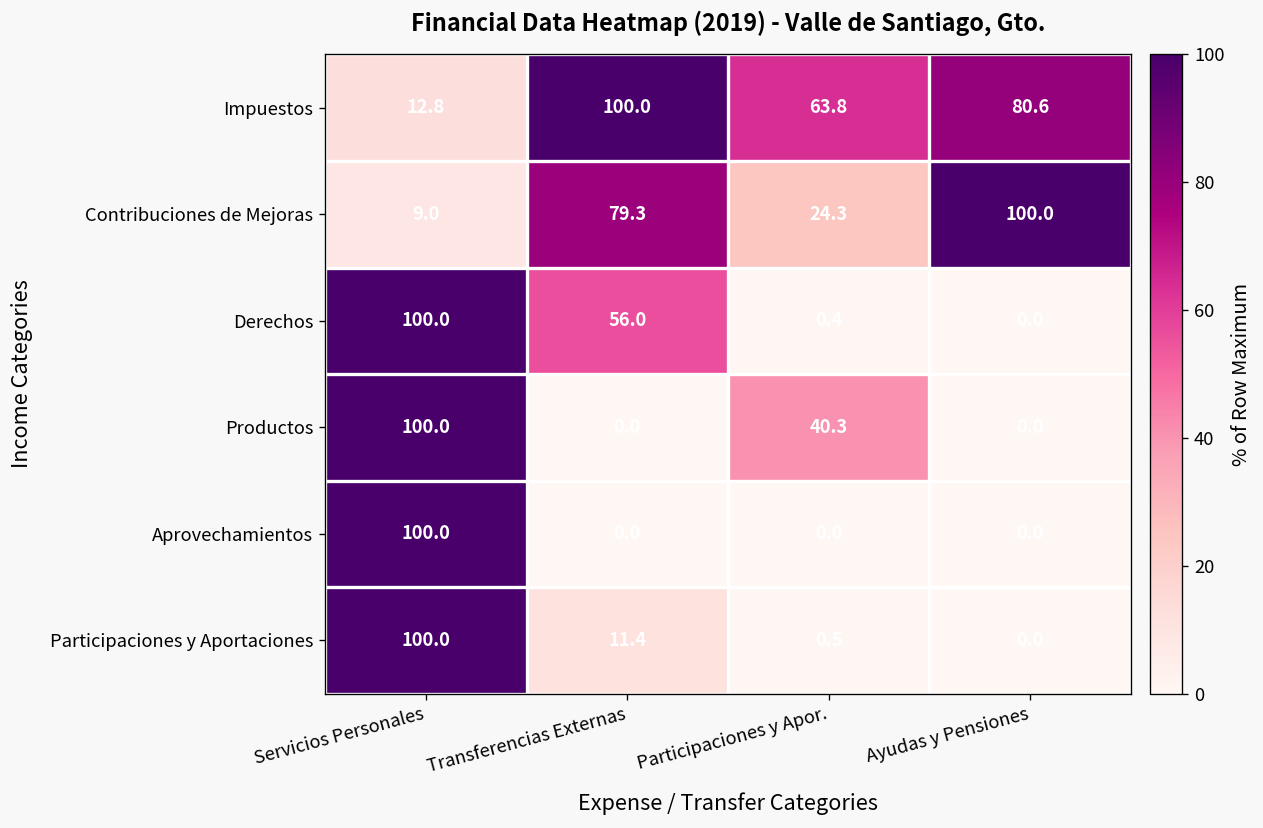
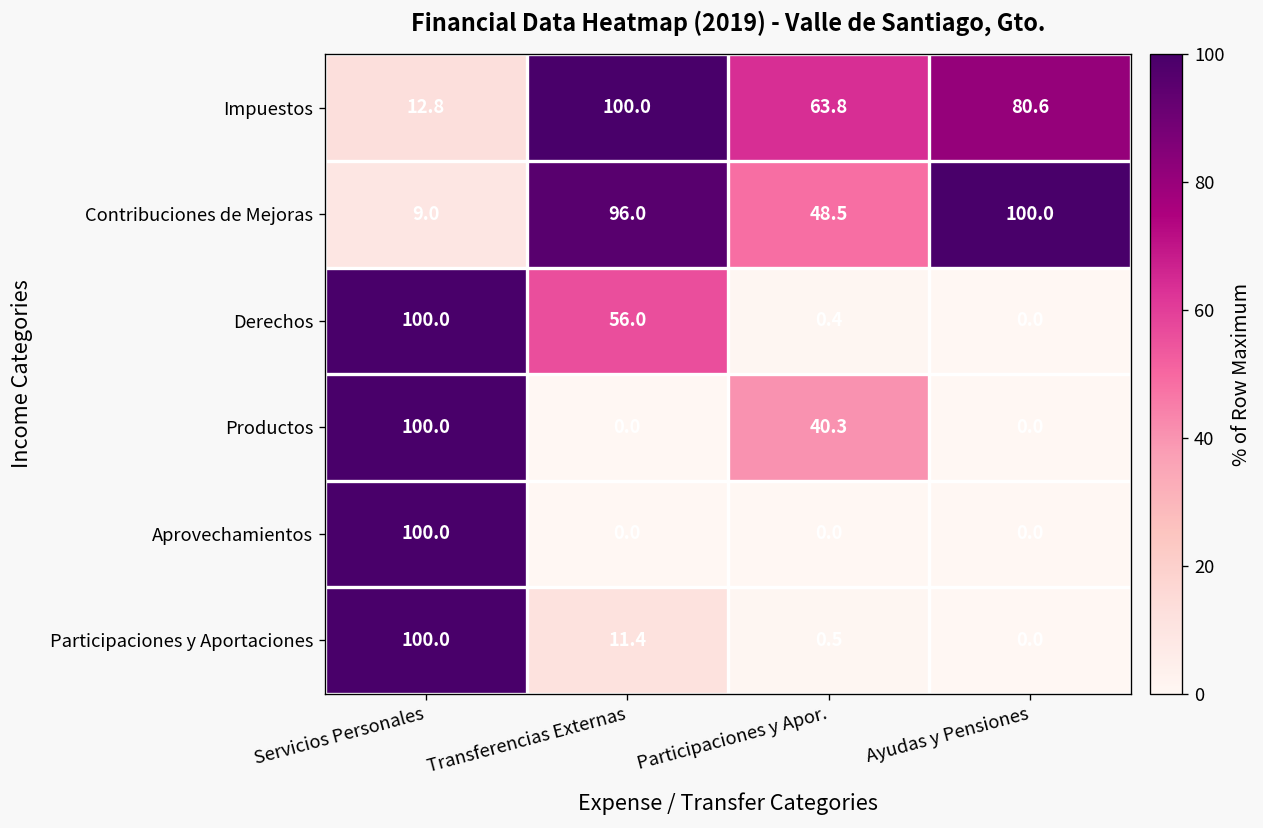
Contribuciones de Mejoras, Transferencias Externas: 79.3 -> 96.0
Contribuciones de Mejoras, Participaciones y Apor.: 24.3 -> 48.5
